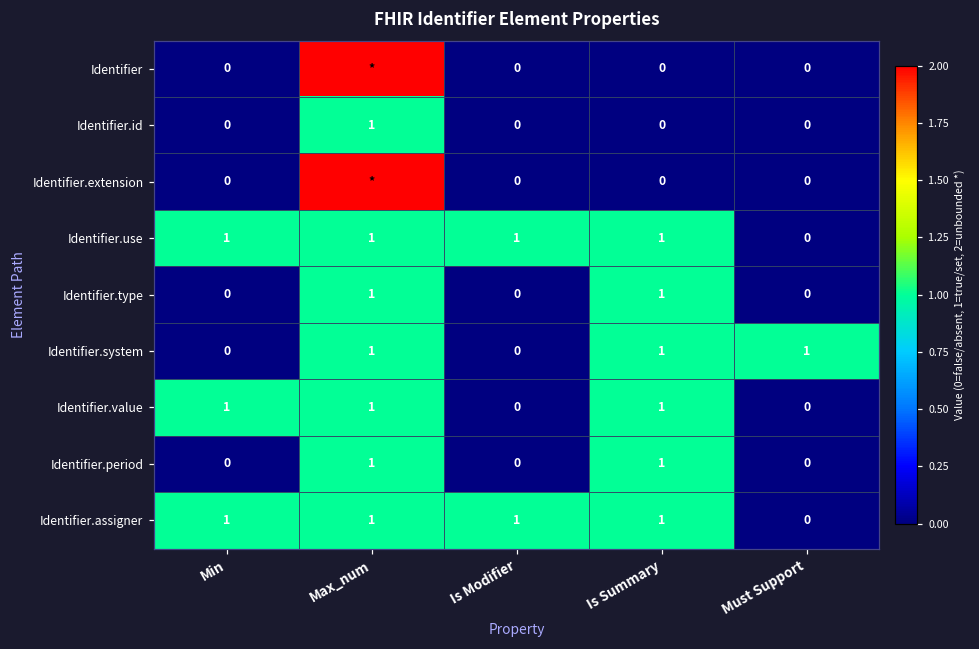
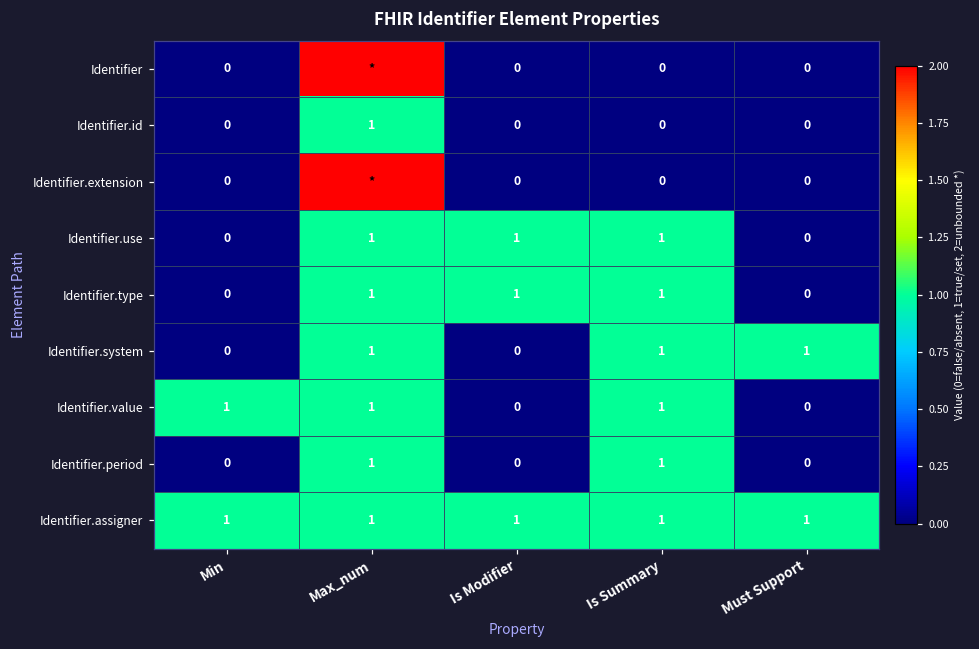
Identifier.use, Min: 1 -> 0
Identifier.type, Is Modifier: 0 -> 1
Identifier.assigner, Must Support: 0 -> 1
